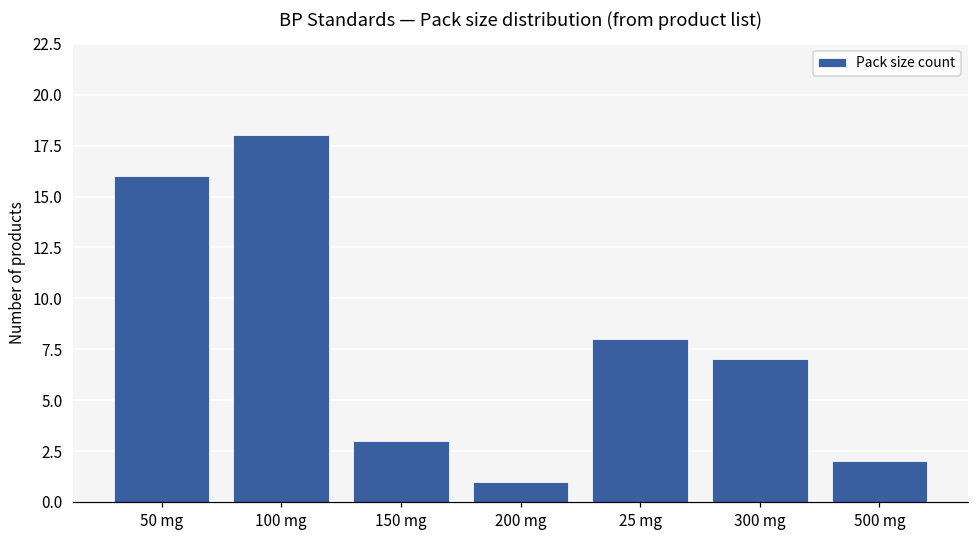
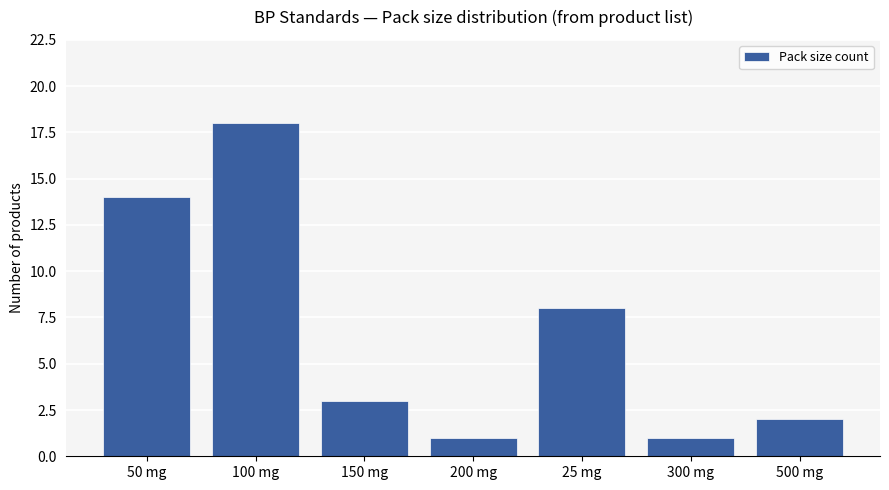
50 mg: 16 -> 14
300 mg: 7 -> 1
